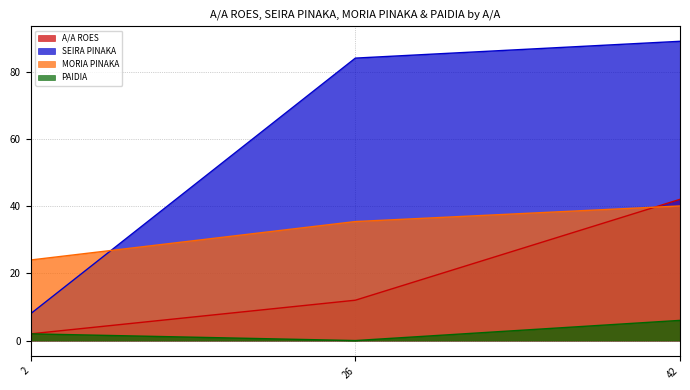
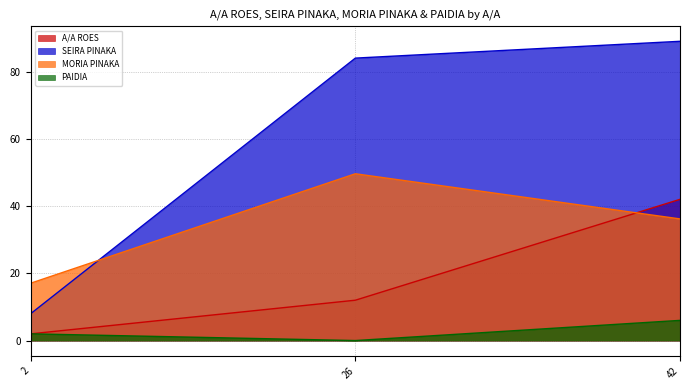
MORIA PINAKA, 2: 24 -> 17
MORIA PINAKA, 26: 35 -> 50
MORIA PINAKA, 42: 40 -> 36
